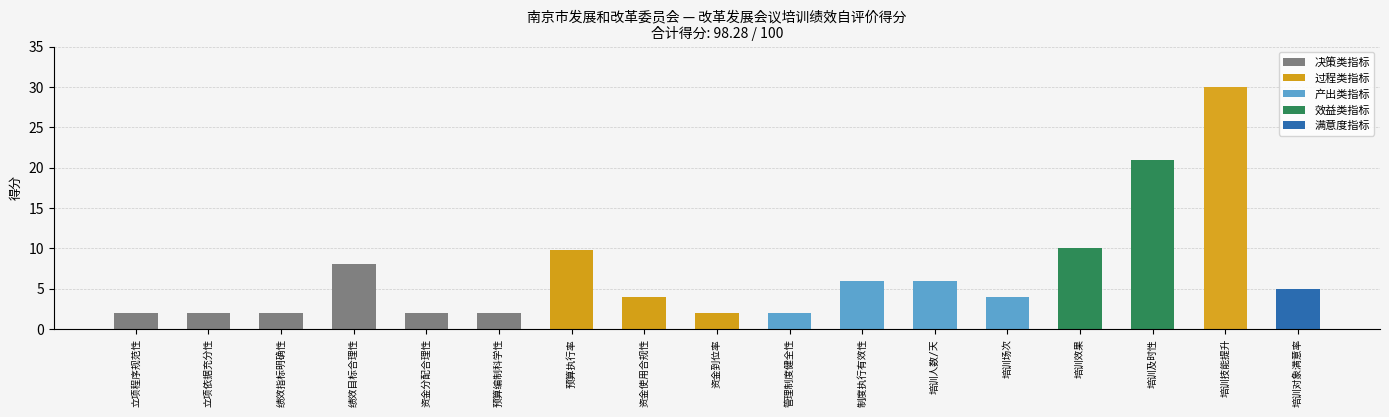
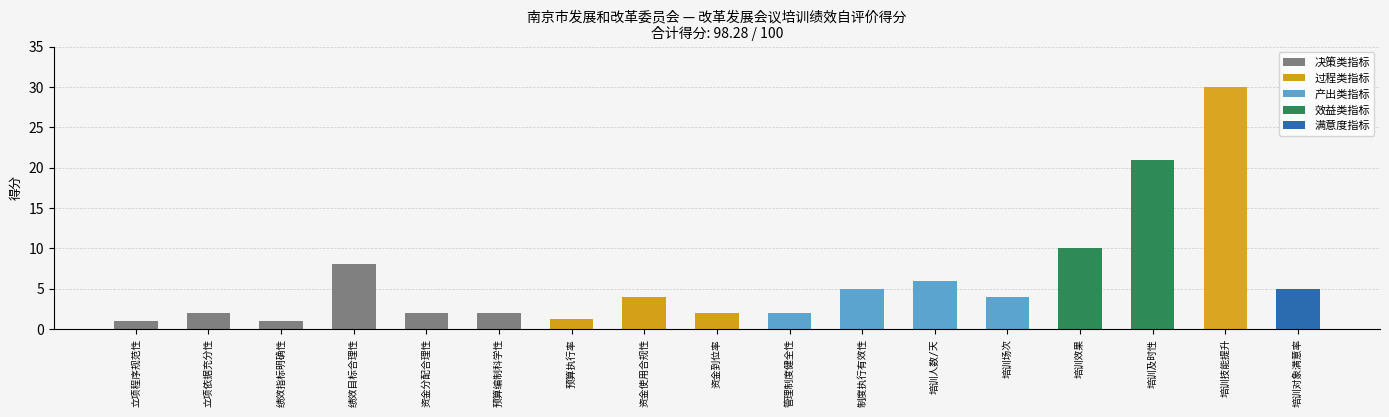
立项程序规范性: 2 -> 1
绩效指标明确性: 2 -> 1
预算执行率: 10 -> 1
制度执行有效性: 6 -> 5
